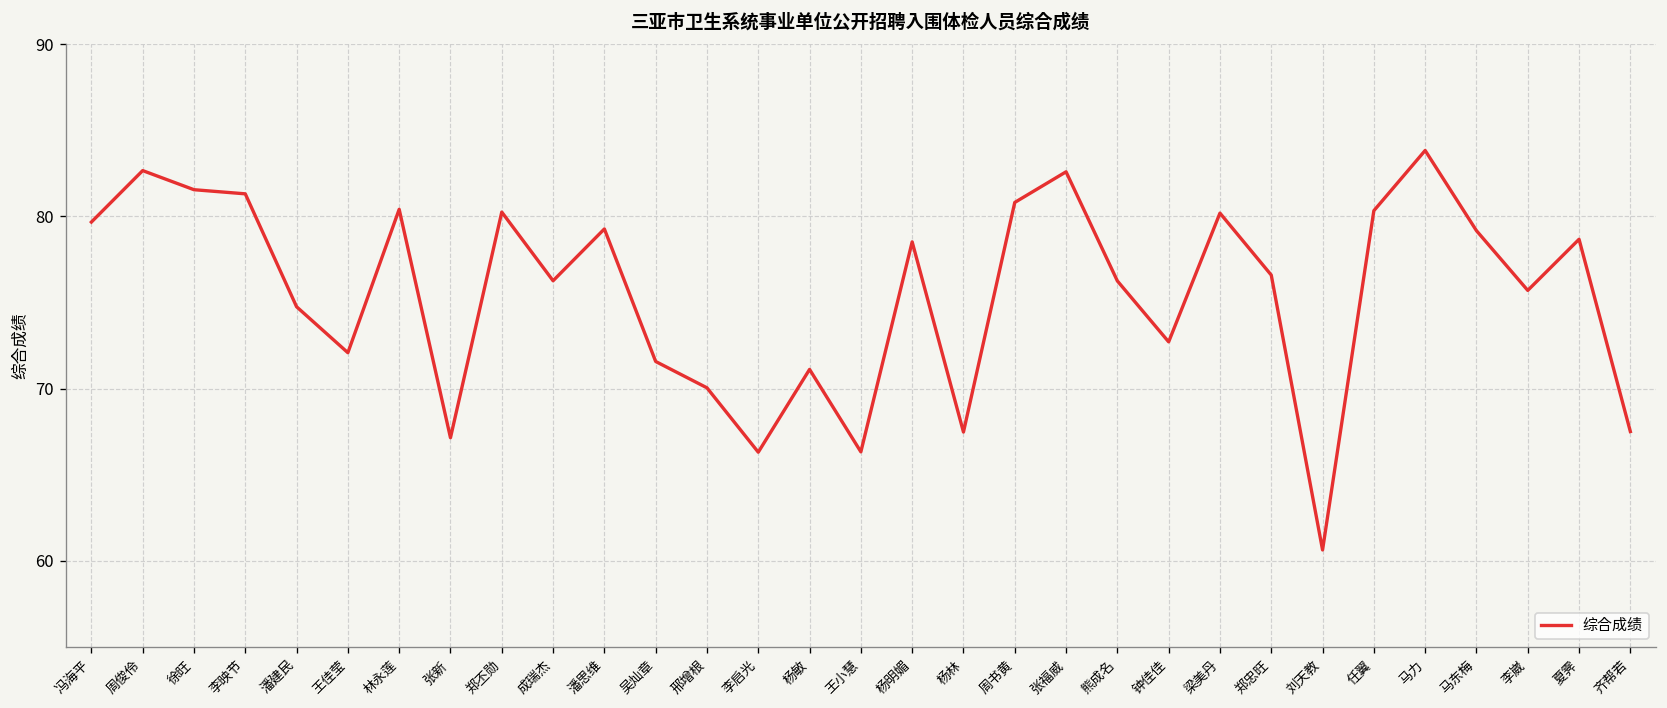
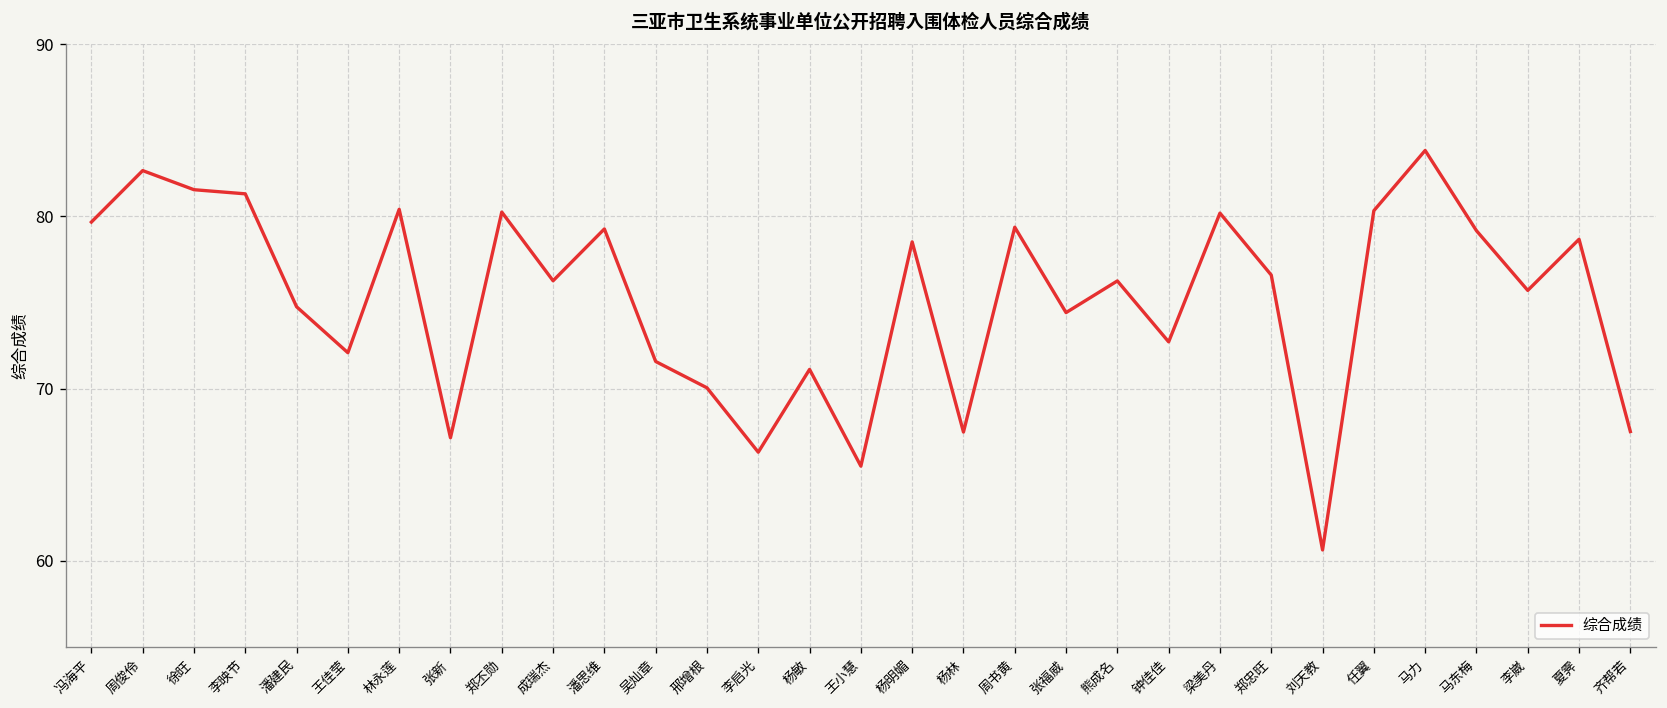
王小慧: 66.3 -> 65.5
周书黄: 80.8 -> 79.4
张福威: 82.6 -> 74.4
